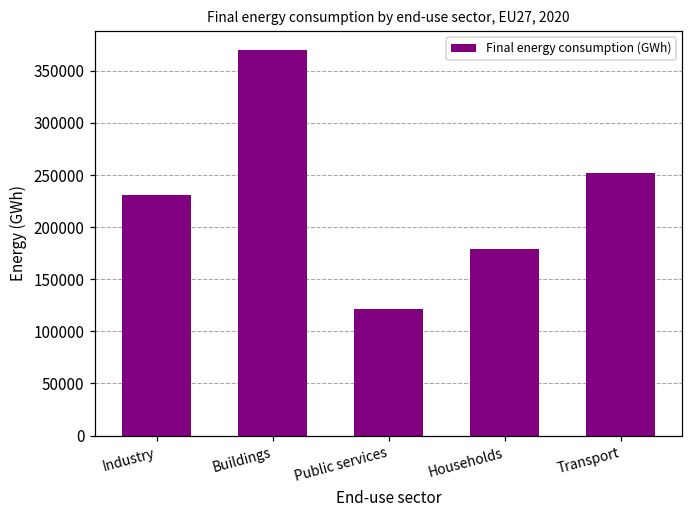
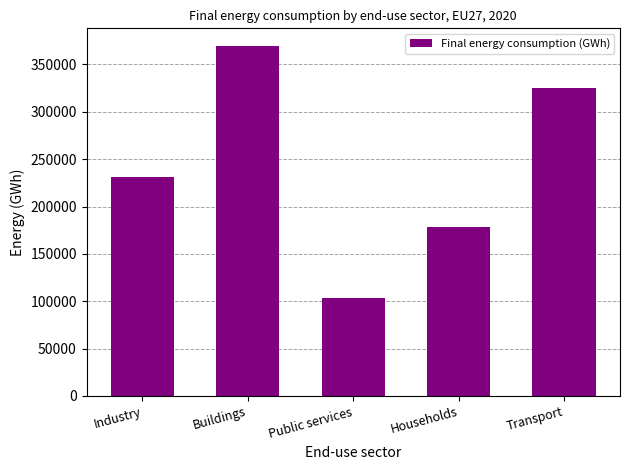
Public services: 120000 -> 100000
Transport: 250000 -> 320000
